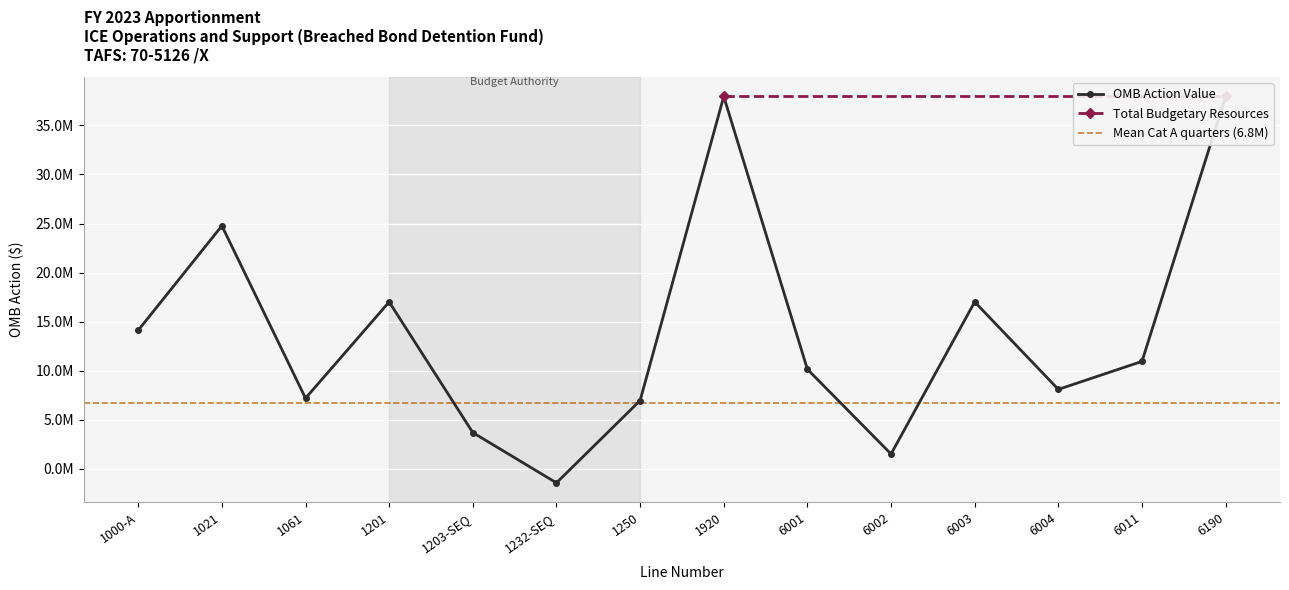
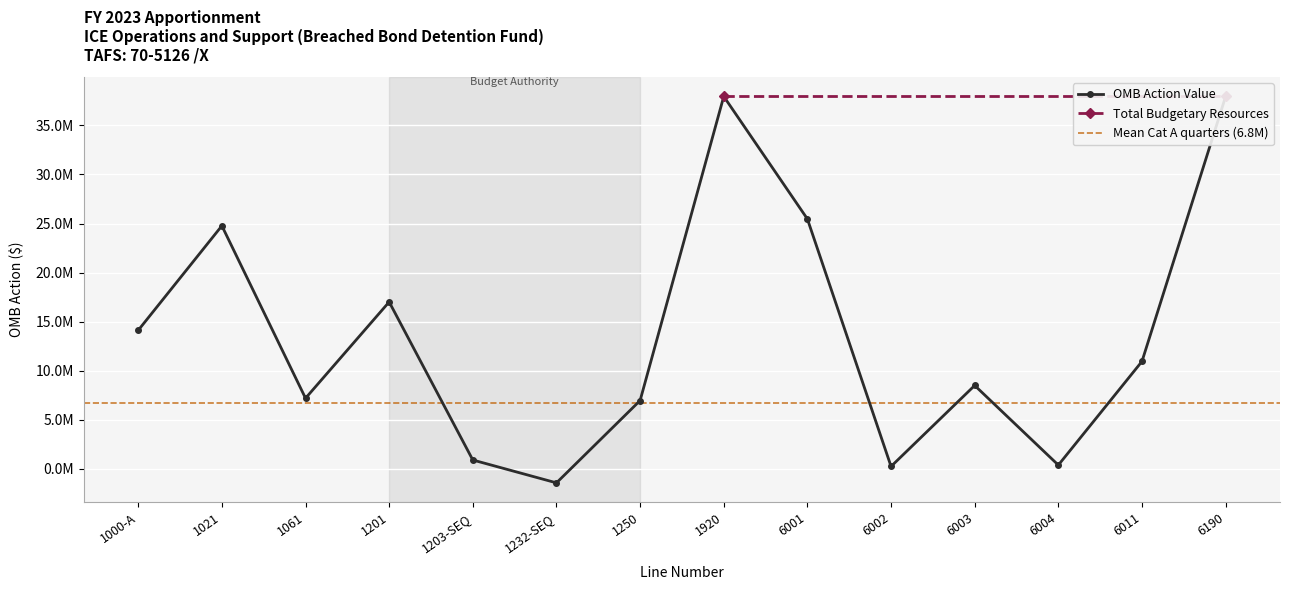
OMB Action Value, 1203-SEQ: 4000000 -> 1000000
OMB Action Value, 6001: 10000000 -> 25000000
OMB Action Value, 6002: 2000000 -> 0
OMB Action Value, 6003: 17000000 -> 9000000
OMB Action Value, 6004: 8000000 -> 0
